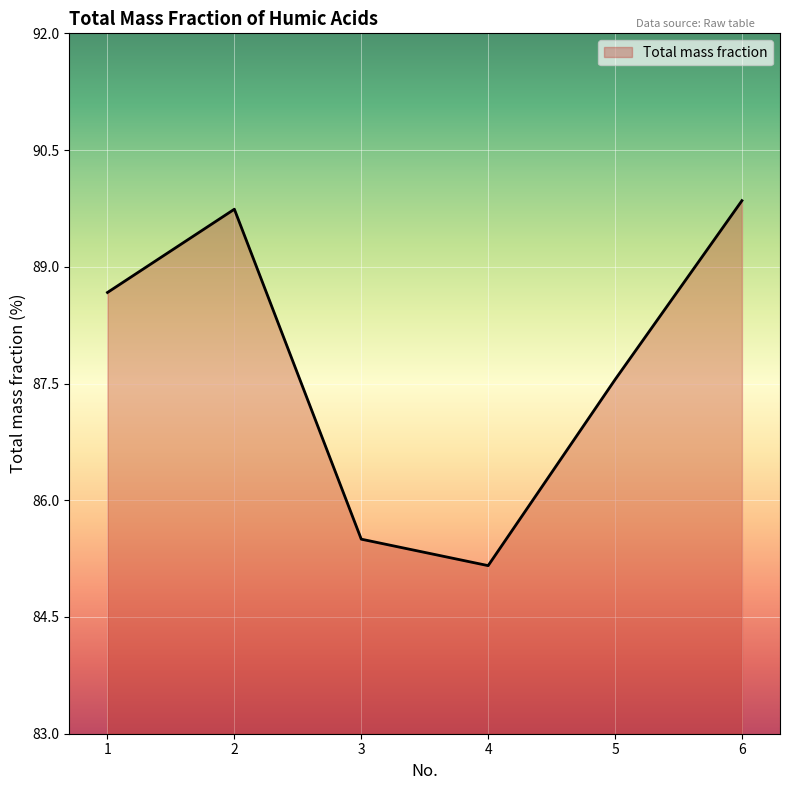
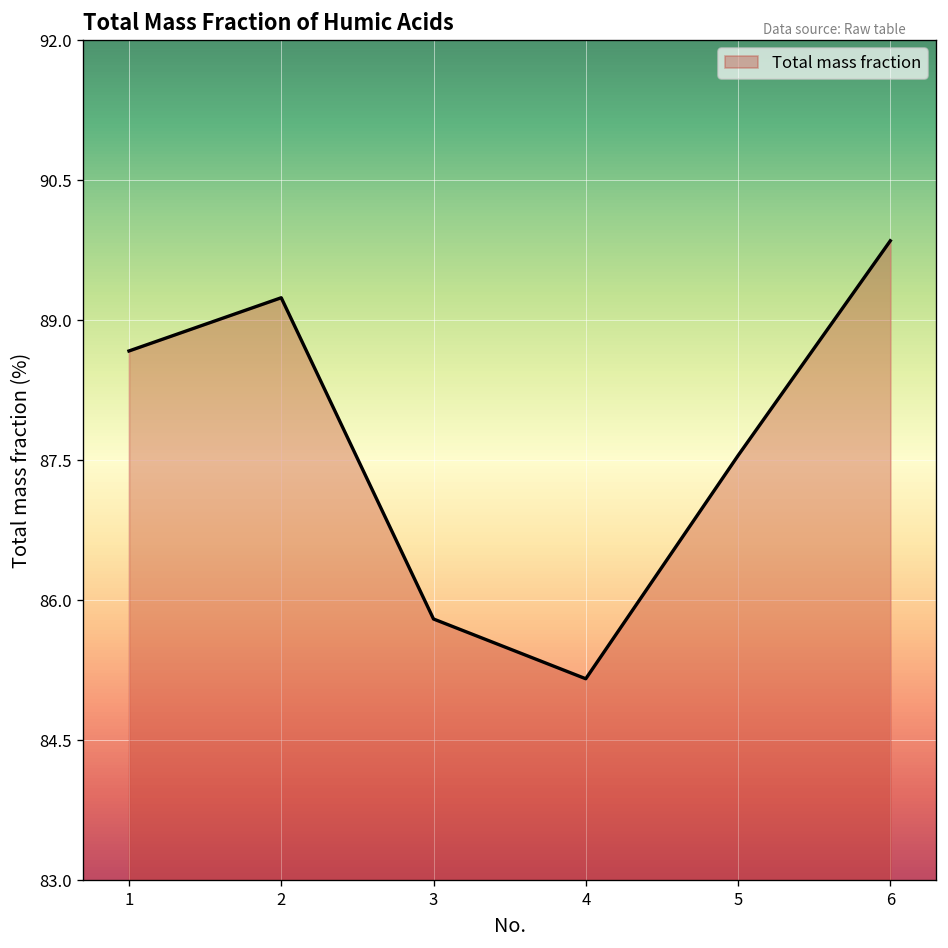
2: 89.7 -> 89.2
3: 85.5 -> 85.8
